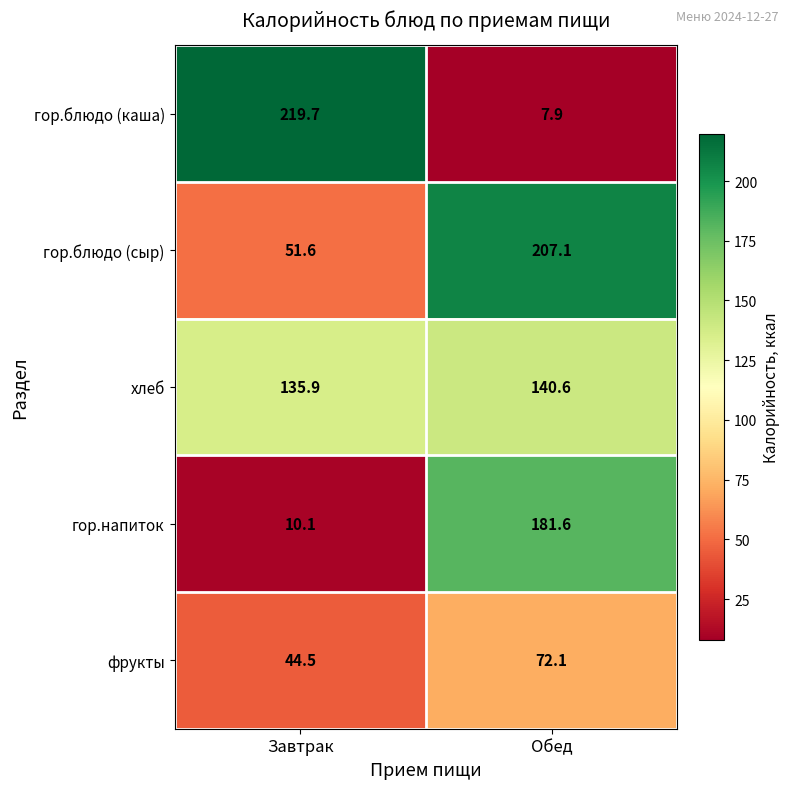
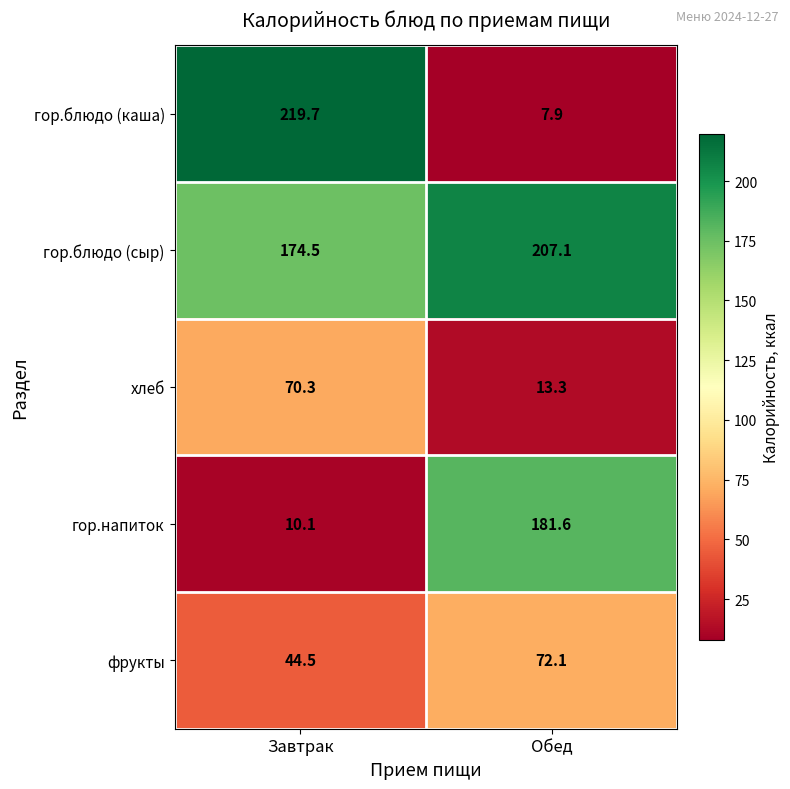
гор.блюдо (сыр), Завтрак: 51.6 -> 174.5
хлеб, Завтрак: 135.9 -> 70.3
хлеб, Обед: 140.6 -> 13.3
